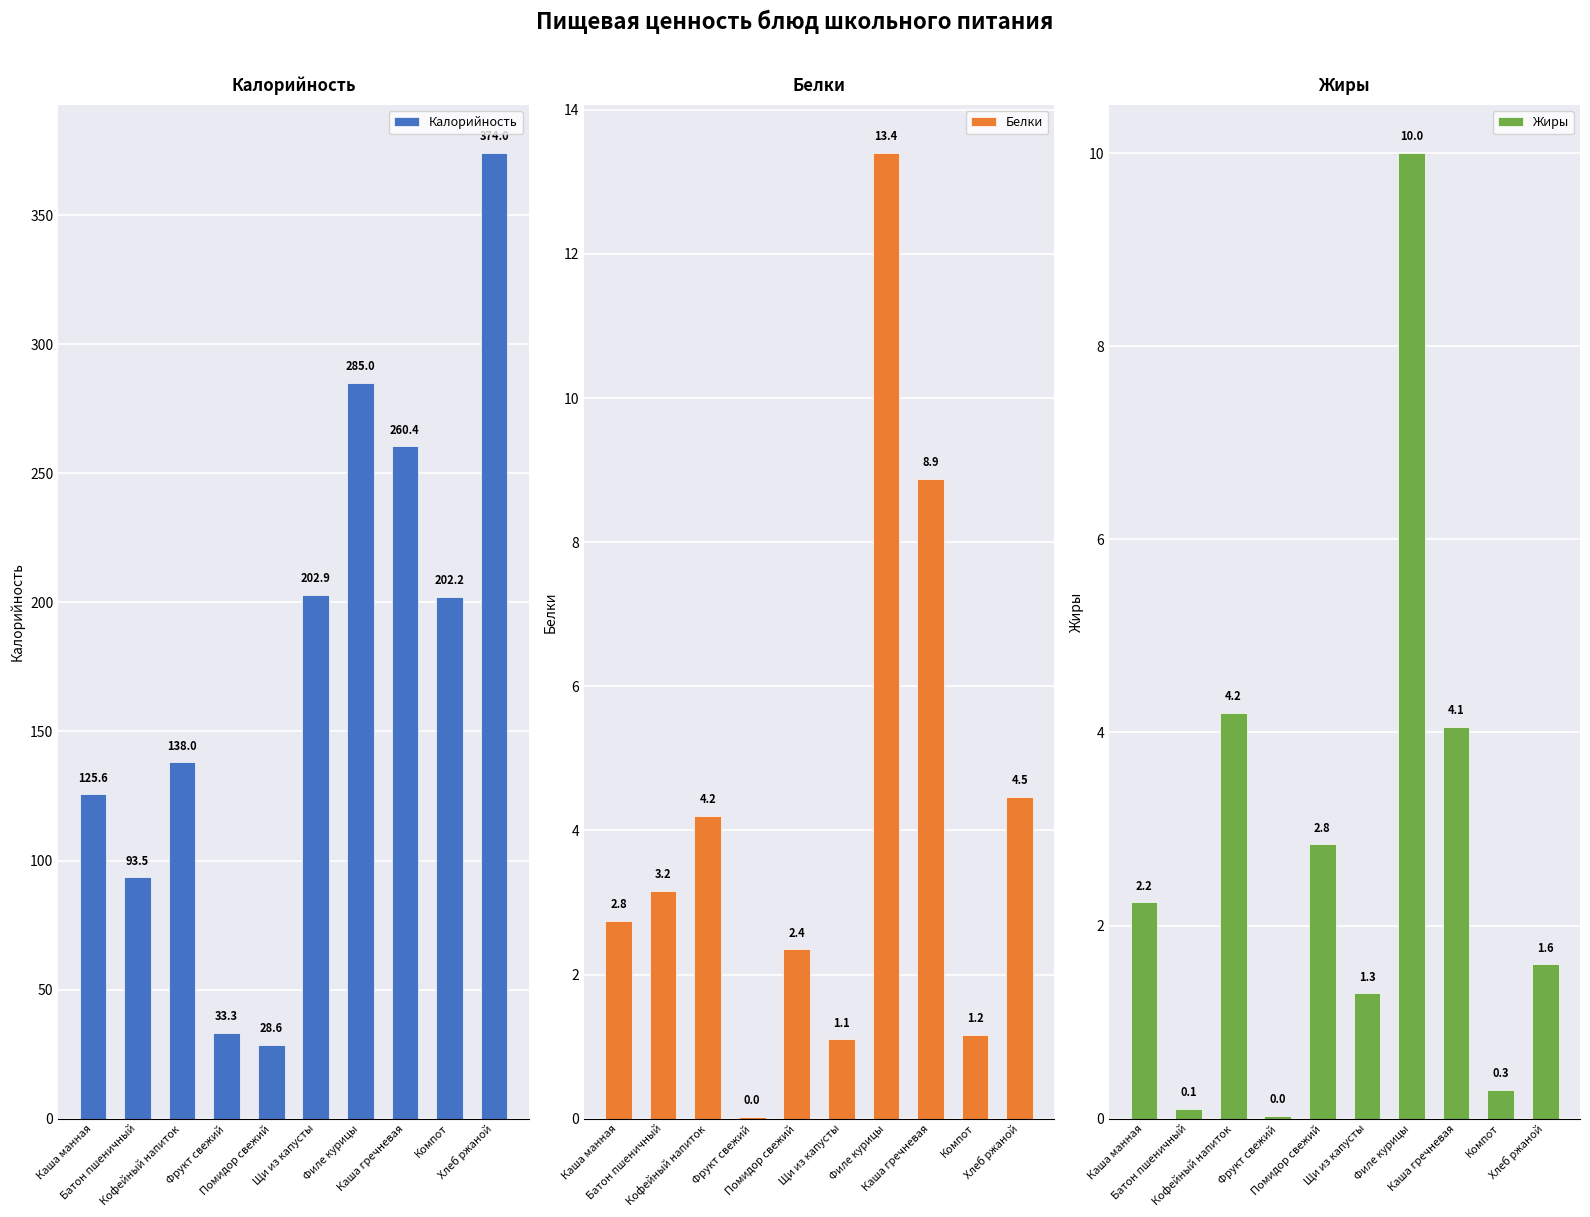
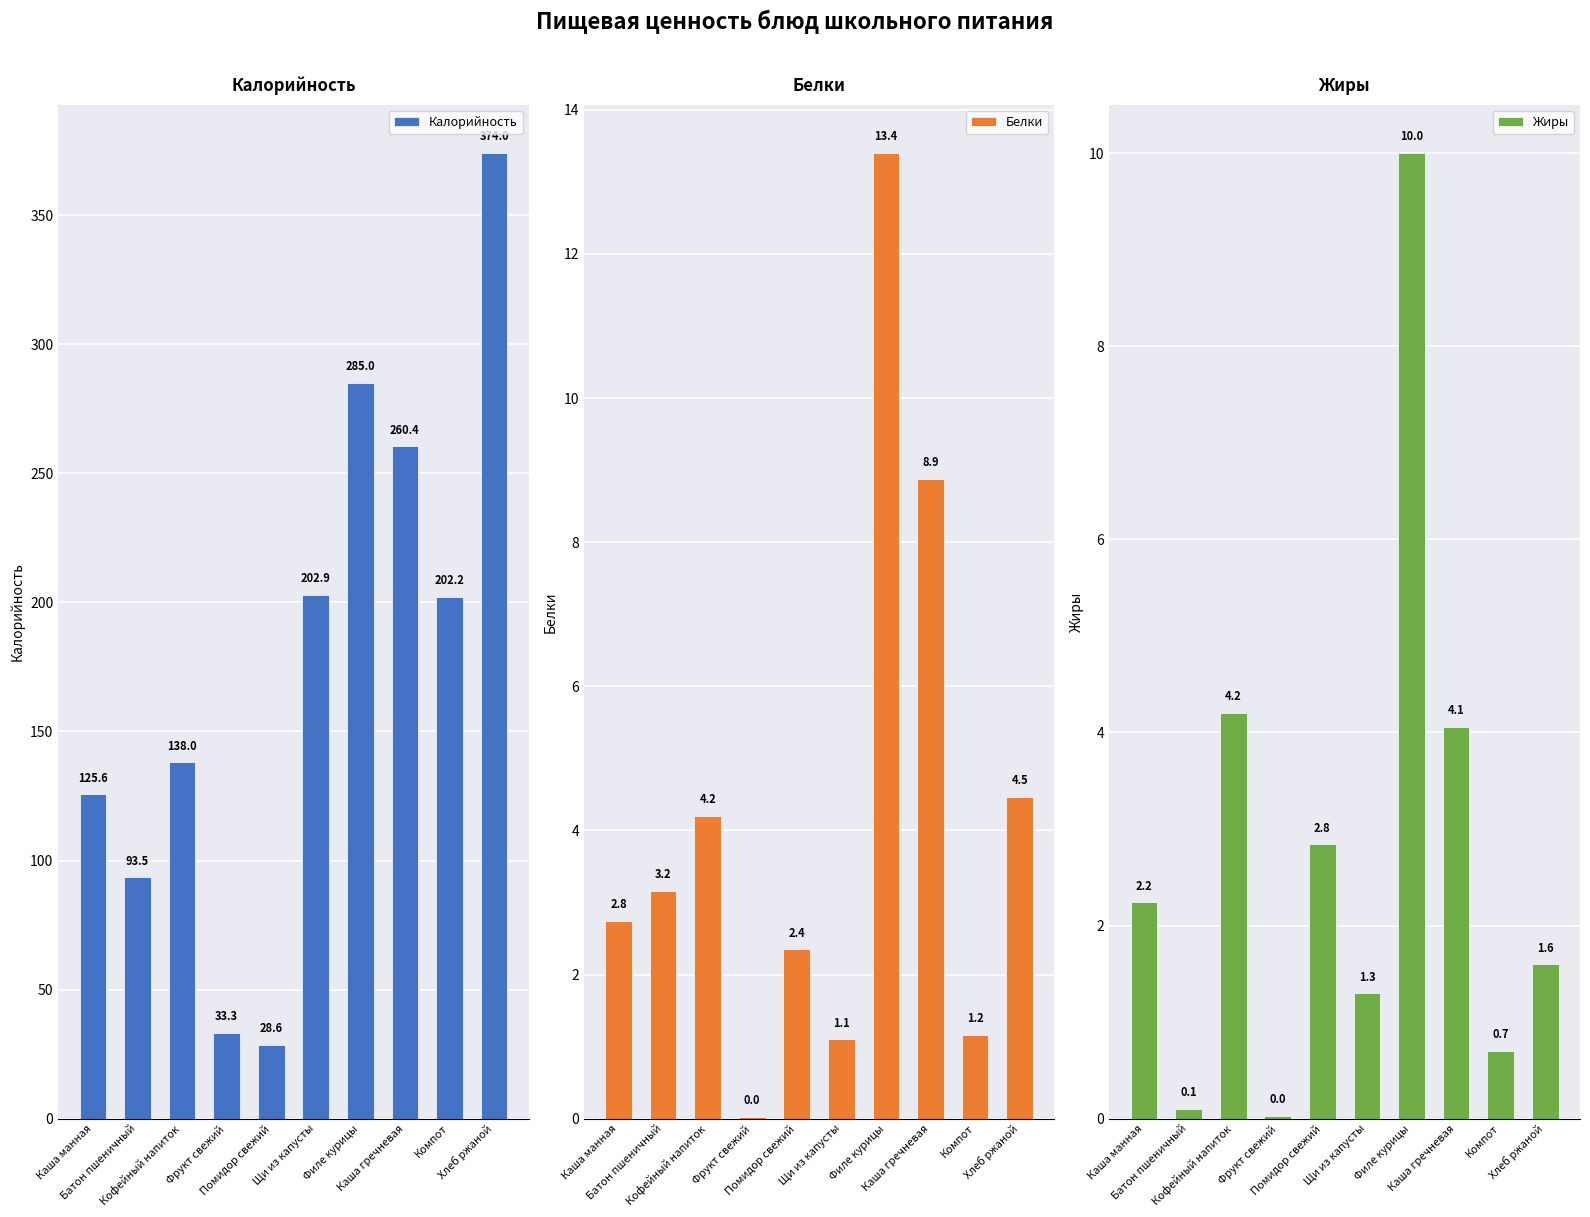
Жиры, Компот: 0.3 -> 0.7
